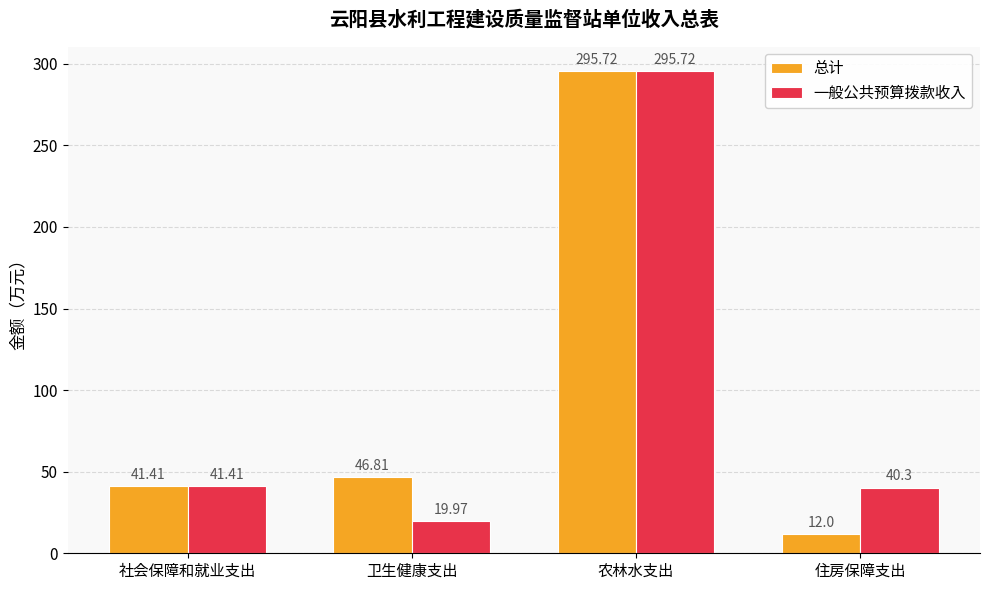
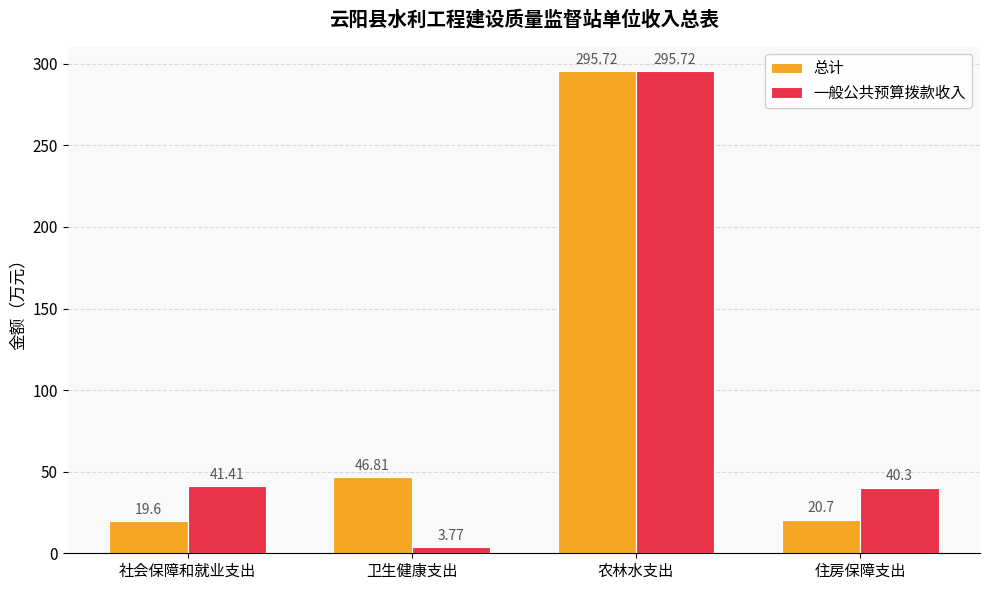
总计, 社会保障和就业支出: 41.41 -> 19.6
一般公共预算拨款收入, 卫生健康支出: 19.97 -> 3.77
总计, 住房保障支出: 12.0 -> 20.7
